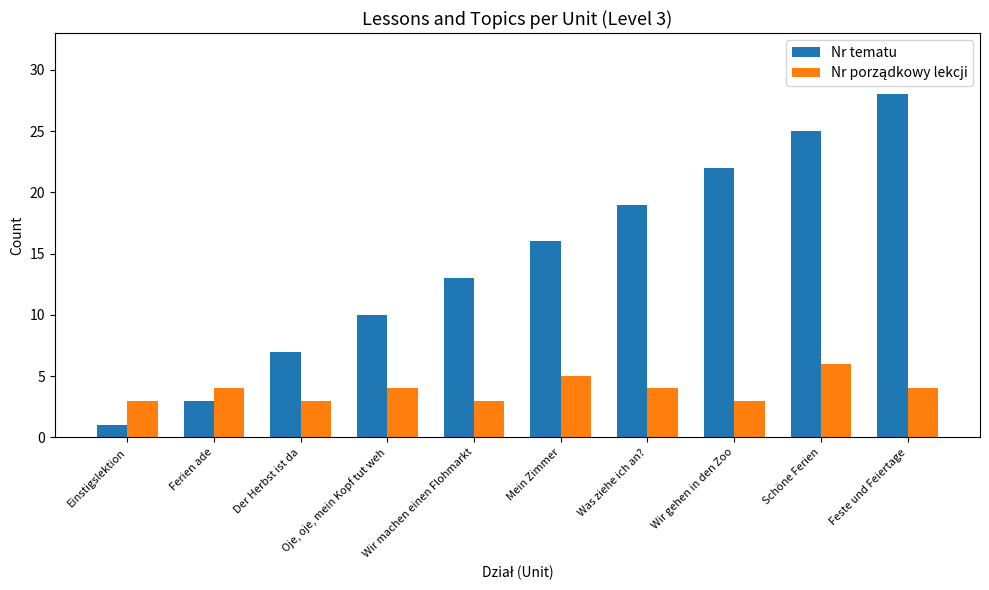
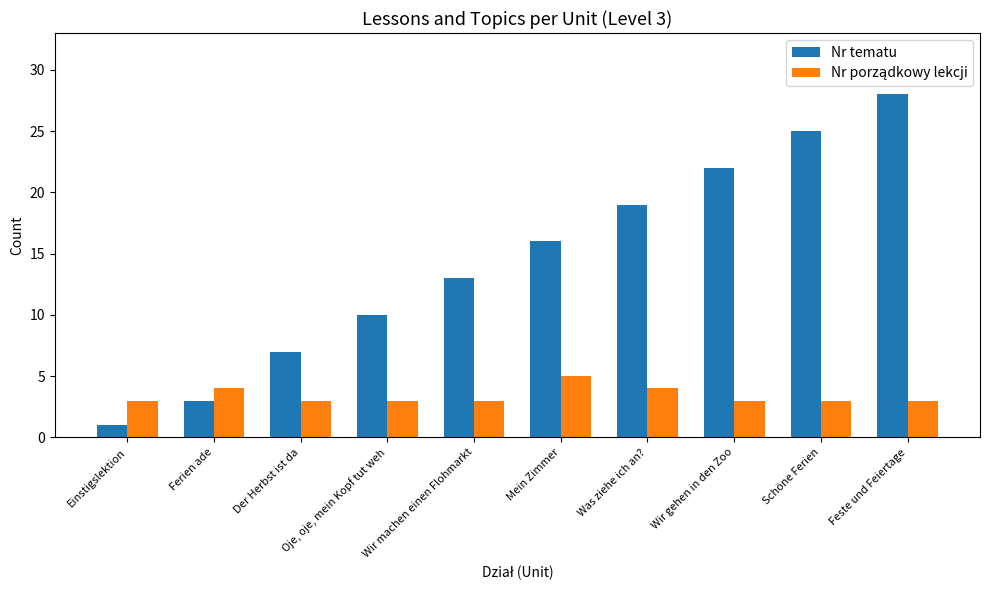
Nr porządkowy lekcji, Oje, oje, mein Kopf tut weh: 4 -> 3
Nr porządkowy lekcji, Schöne Ferien: 6 -> 3
Nr porządkowy lekcji, Feste und Feiertage: 4 -> 3
